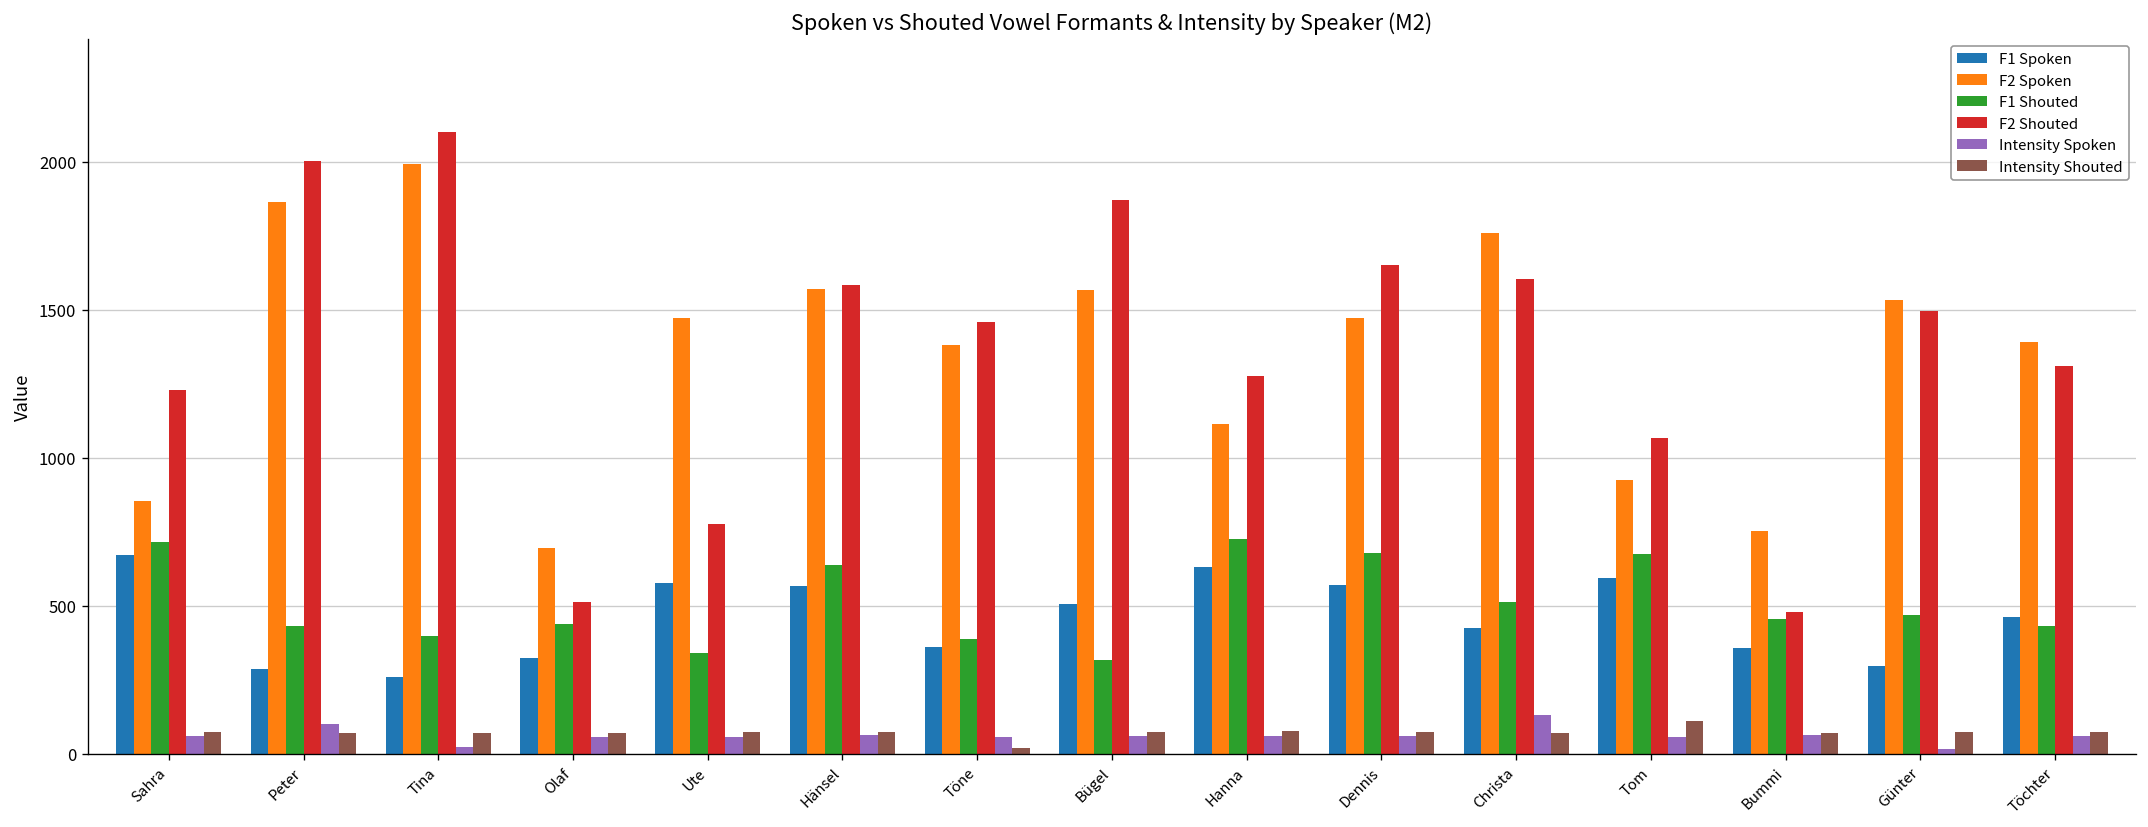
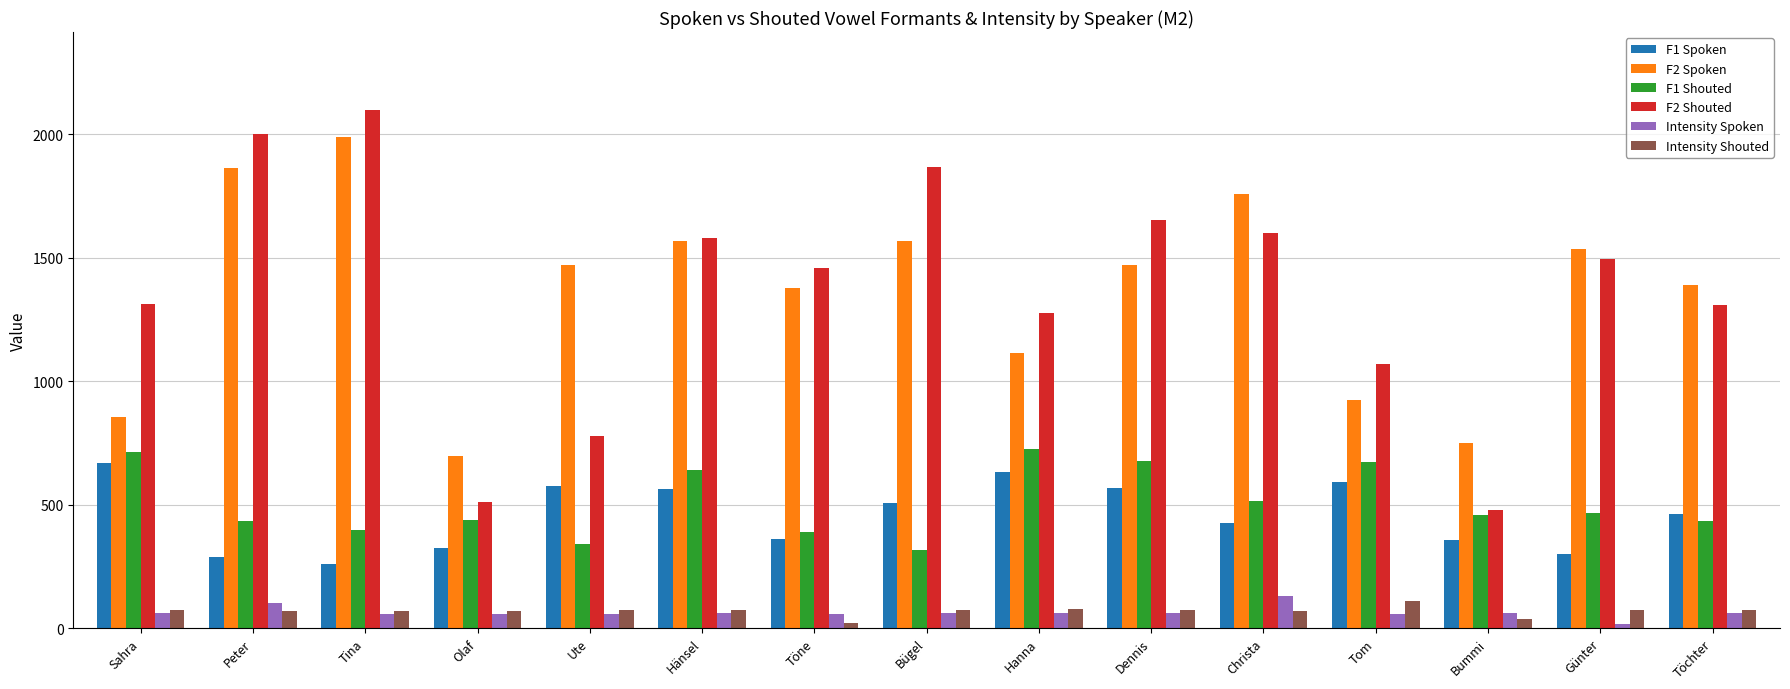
F2 Shouted, Sahra: 1230 -> 1310
Intensity Spoken, Tina: 20 -> 60
Intensity Shouted, Bummi: 70 -> 40
